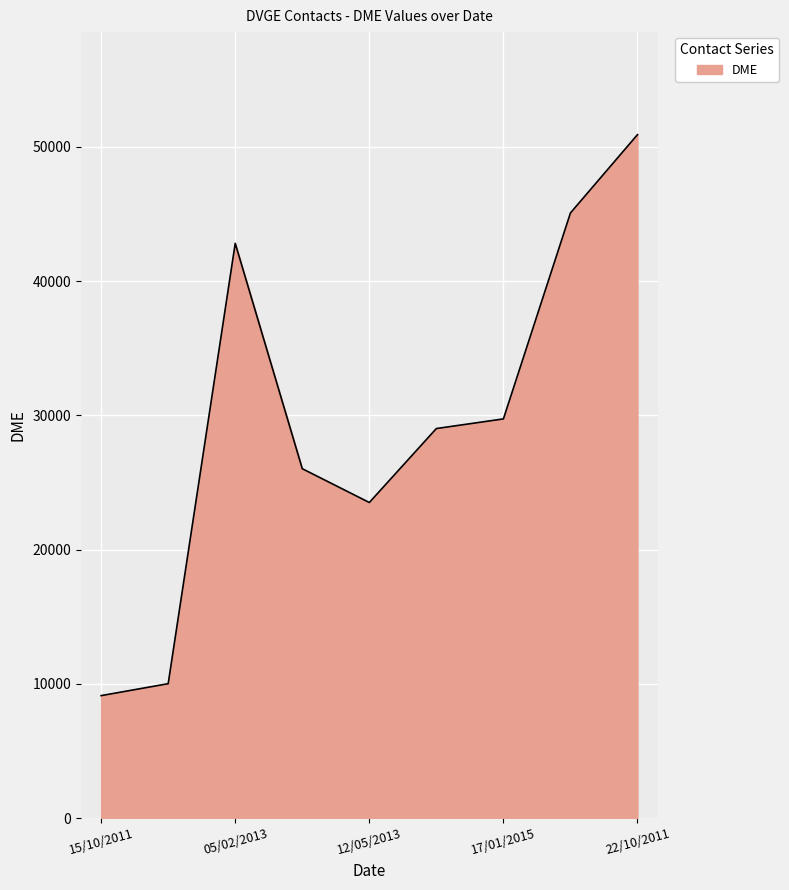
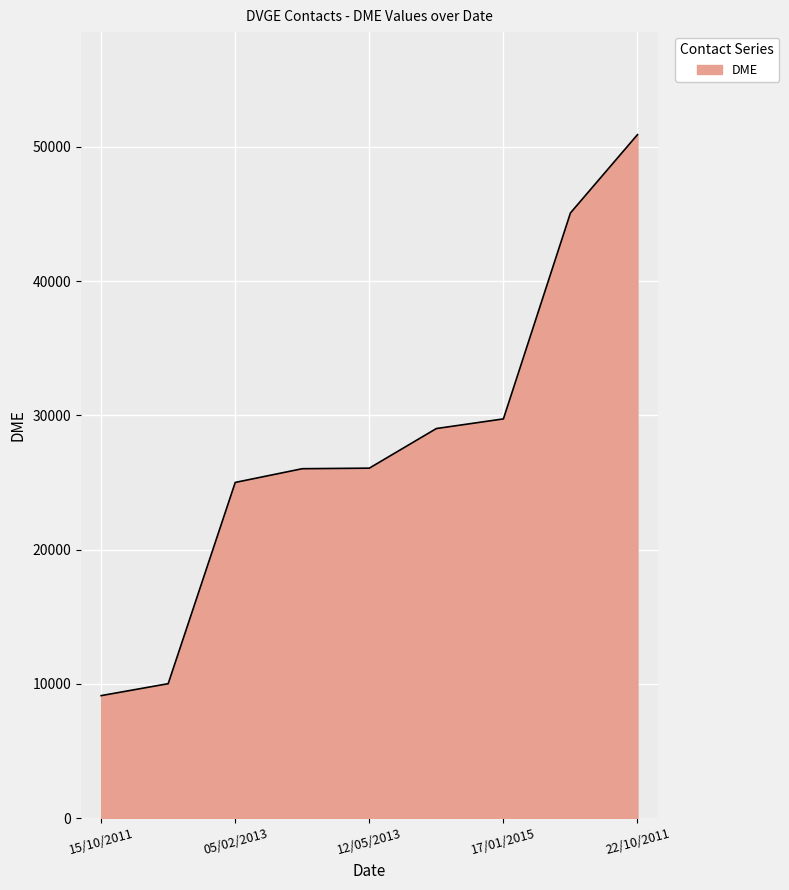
05/02/2013: 42800 -> 25000
12/05/2013: 23500 -> 26100
